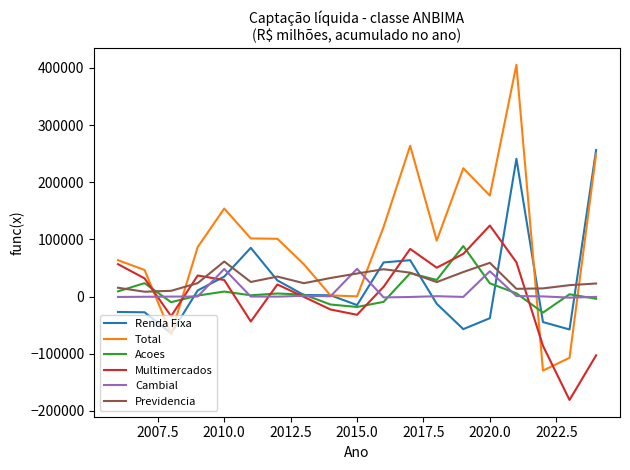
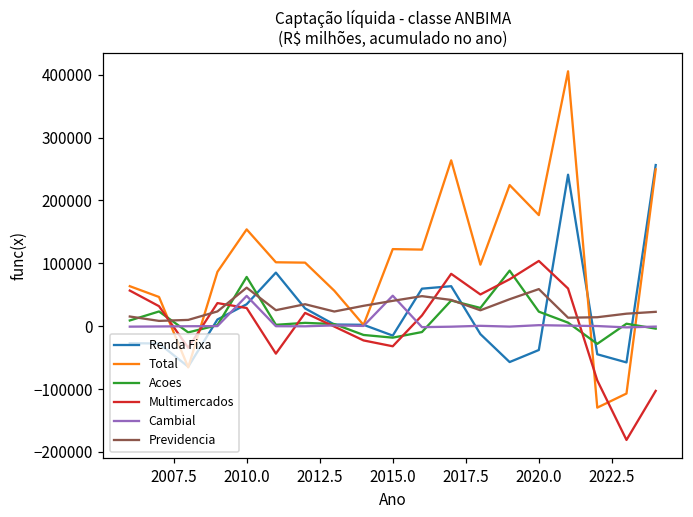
Acoes, 2010.0: 10000 -> 80000
Total, 2015.0: 0 -> 120000
Multimercados, 2020.0: 120000 -> 100000
Cambial, 2020.0: 40000 -> 0
